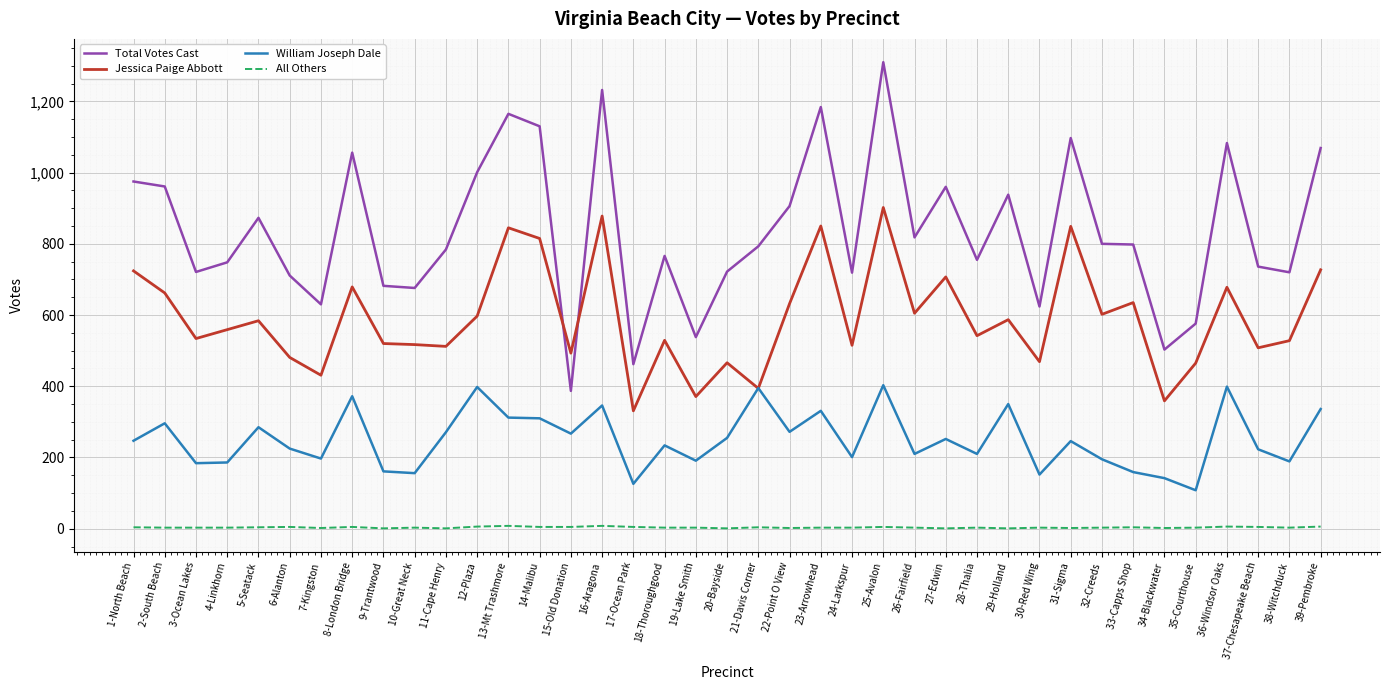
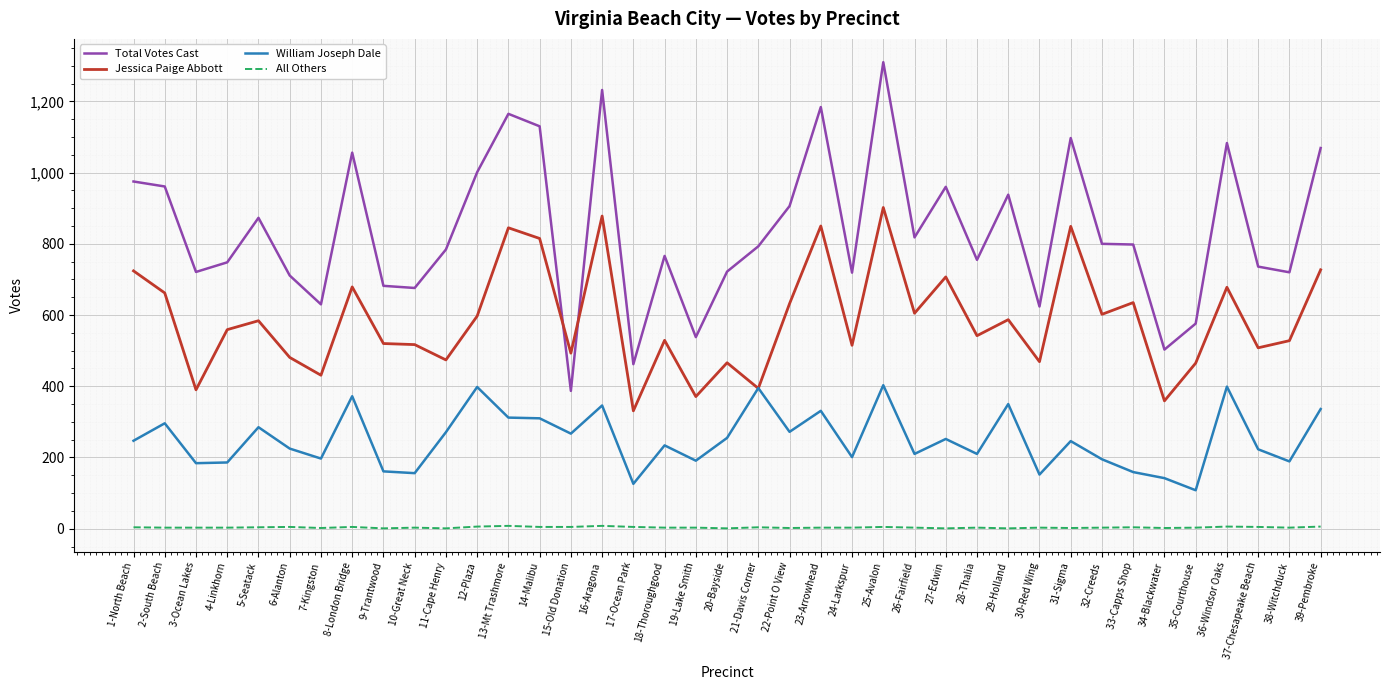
Jessica Paige Abbott, 3-Ocean Lakes: 530 -> 390
Jessica Paige Abbott, 11-Cape Henry: 510 -> 470
